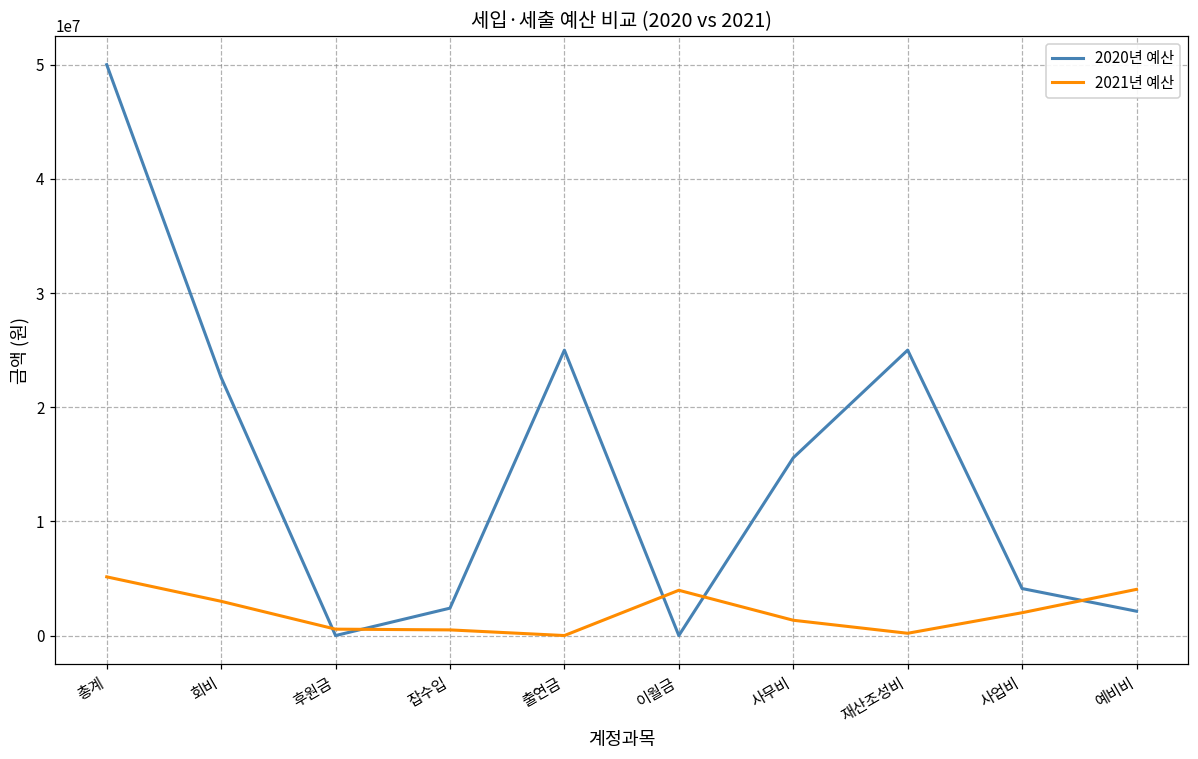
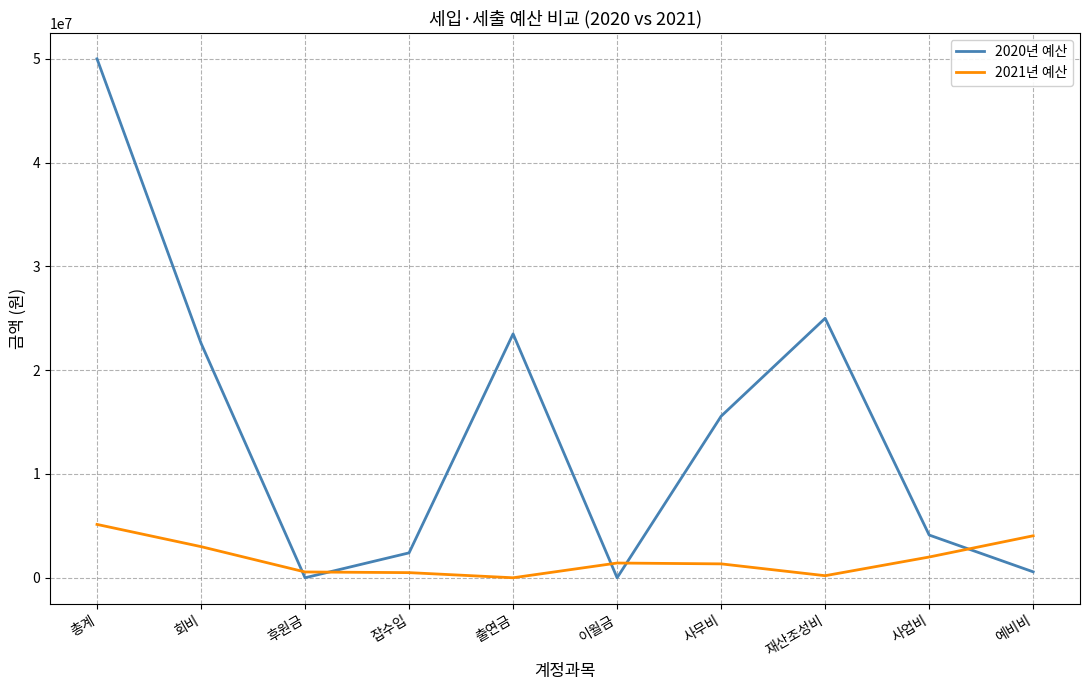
2020년 예산, 출연금: 25000000 -> 23500000
2021년 예산, 이월금: 4000000 -> 1400000
2020년 예산, 예비비: 2100000 -> 600000
